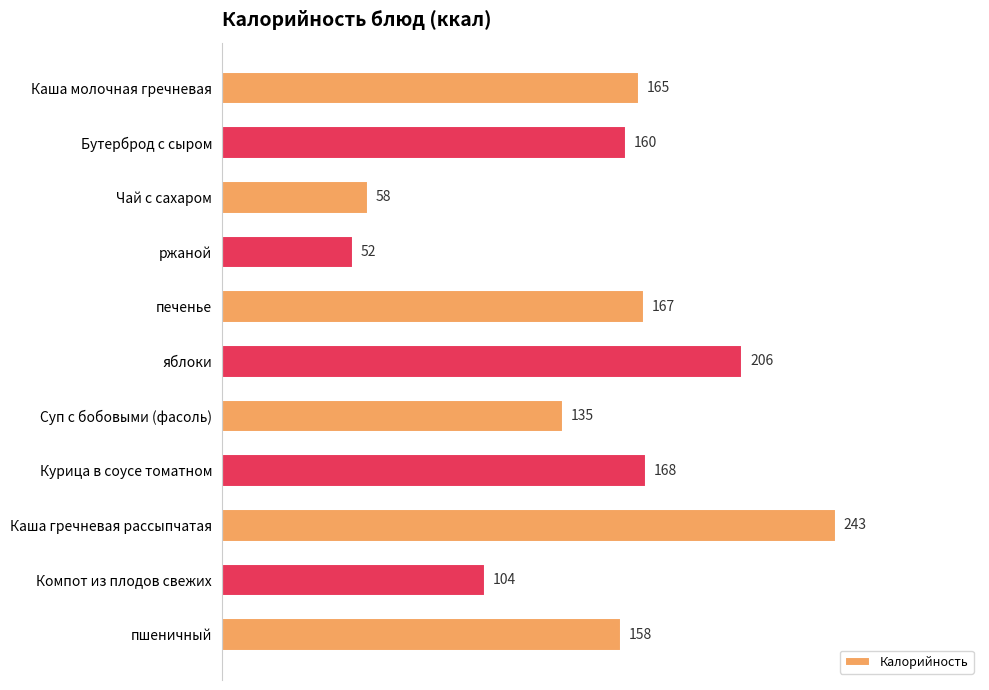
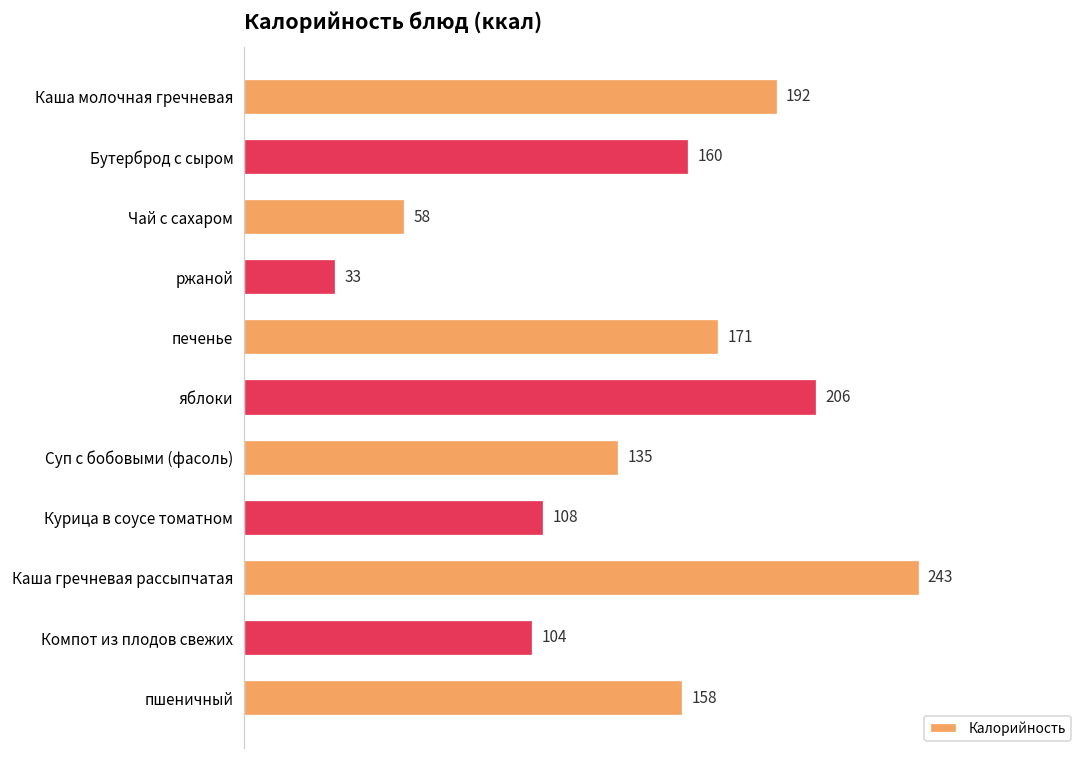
Каша молочная гречневая: 165 -> 192
ржаной: 52 -> 33
печенье: 167 -> 171
Курица в соусе томатном: 168 -> 108
